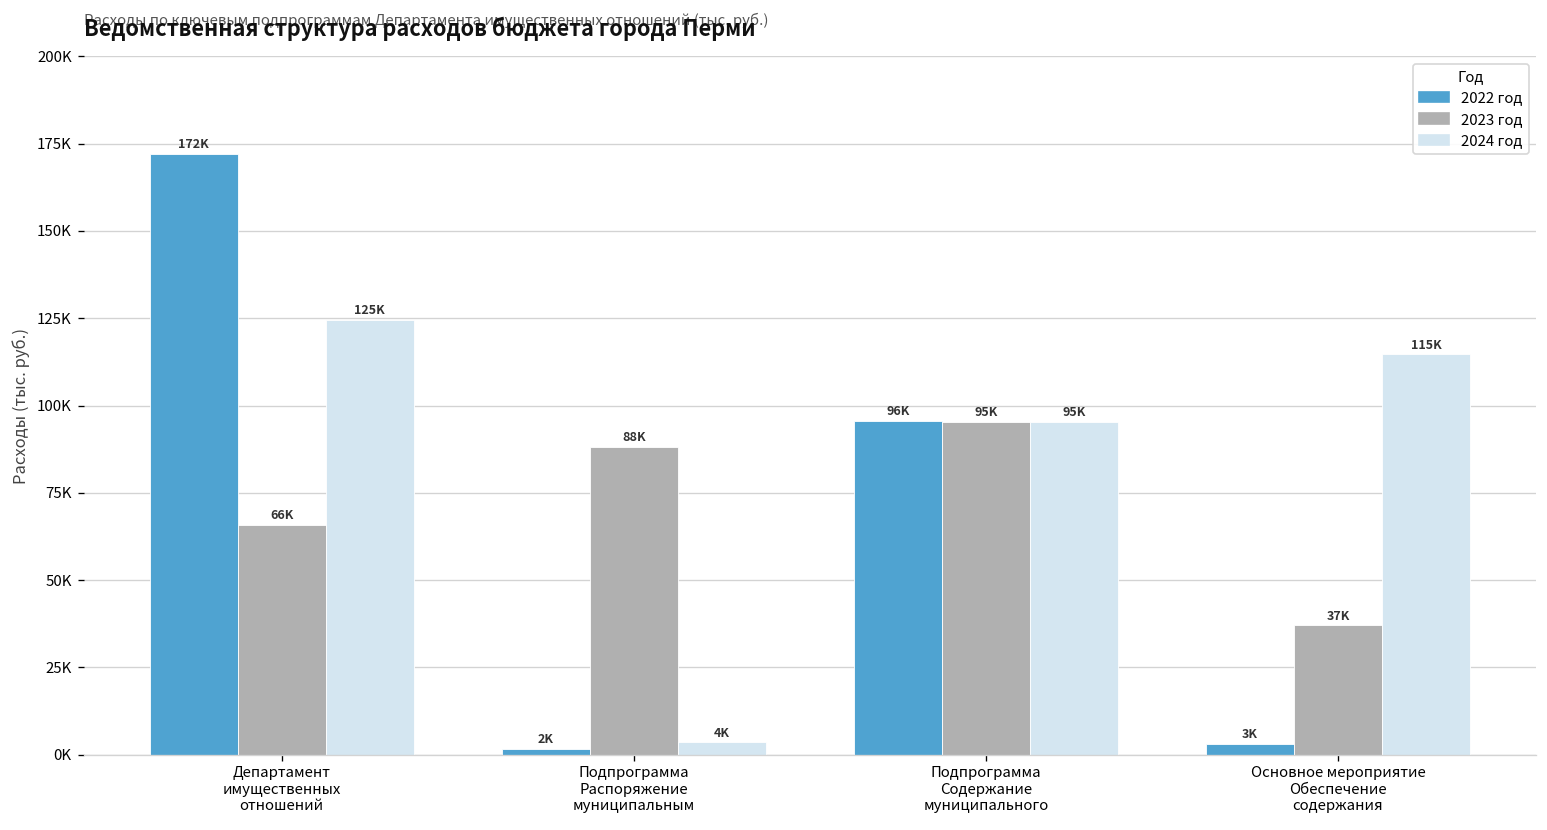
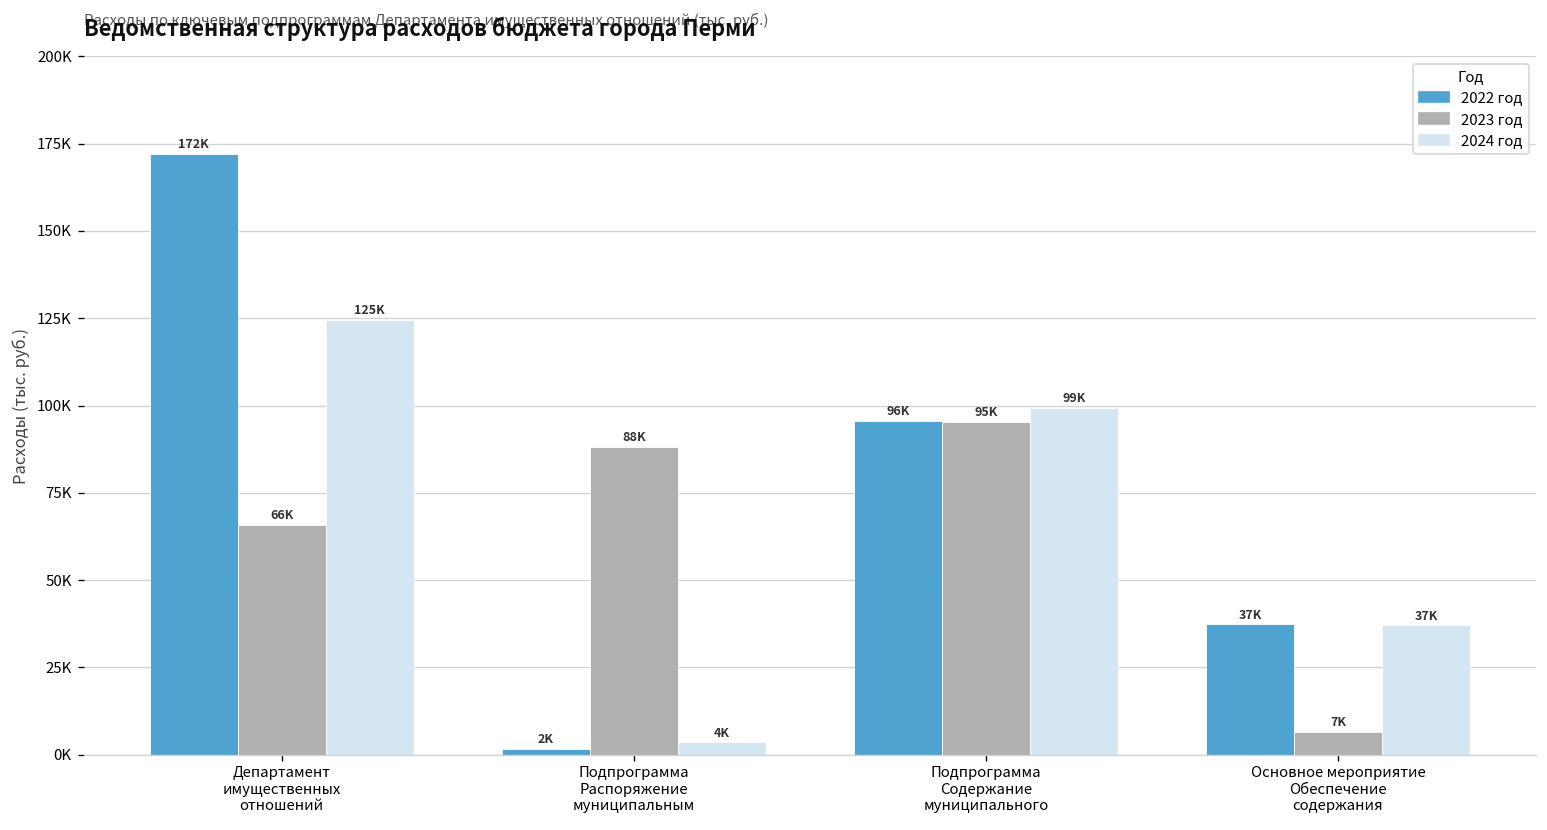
2024 год, Подпрограмма Содержание муниципального: 95K -> 99K
2022 год, Основное мероприятие Обеспечение содержания: 3K -> 37K
2023 год, Основное мероприятие Обеспечение содержания: 37K -> 7K
2024 год, Основное мероприятие Обеспечение содержания: 115K -> 37K
